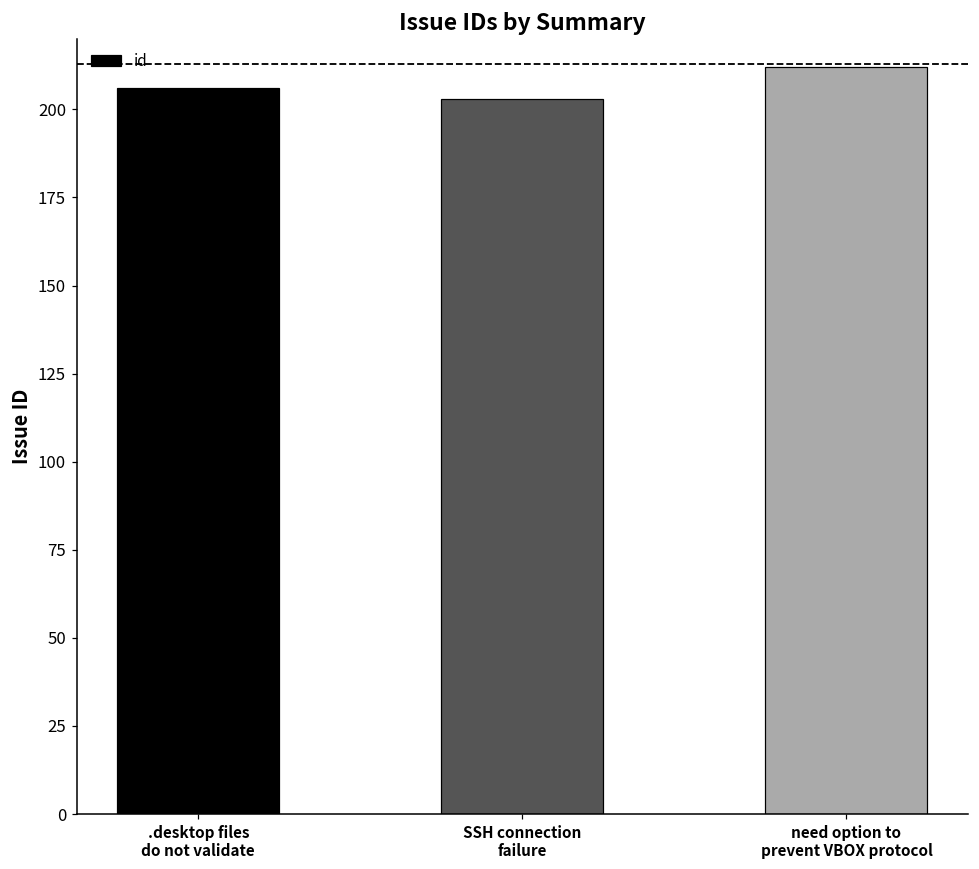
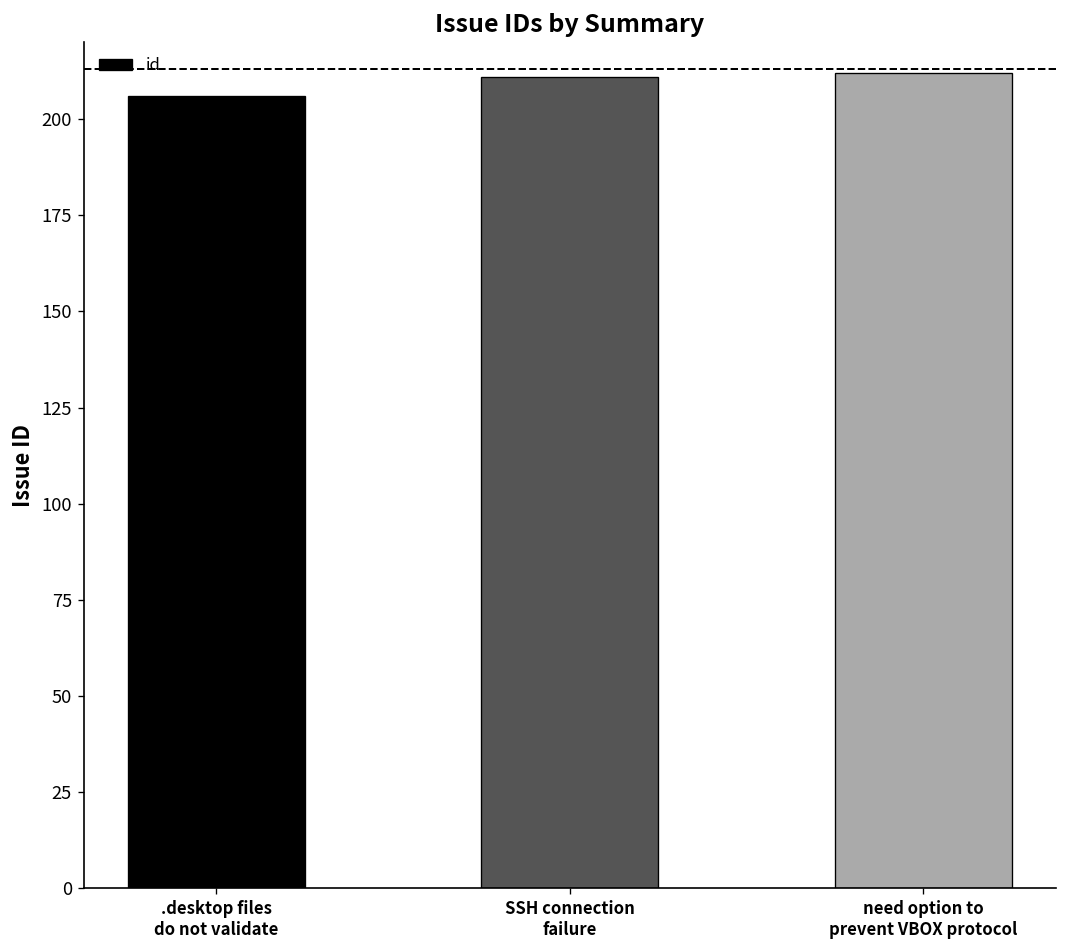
SSH connection failure: 203 -> 211
